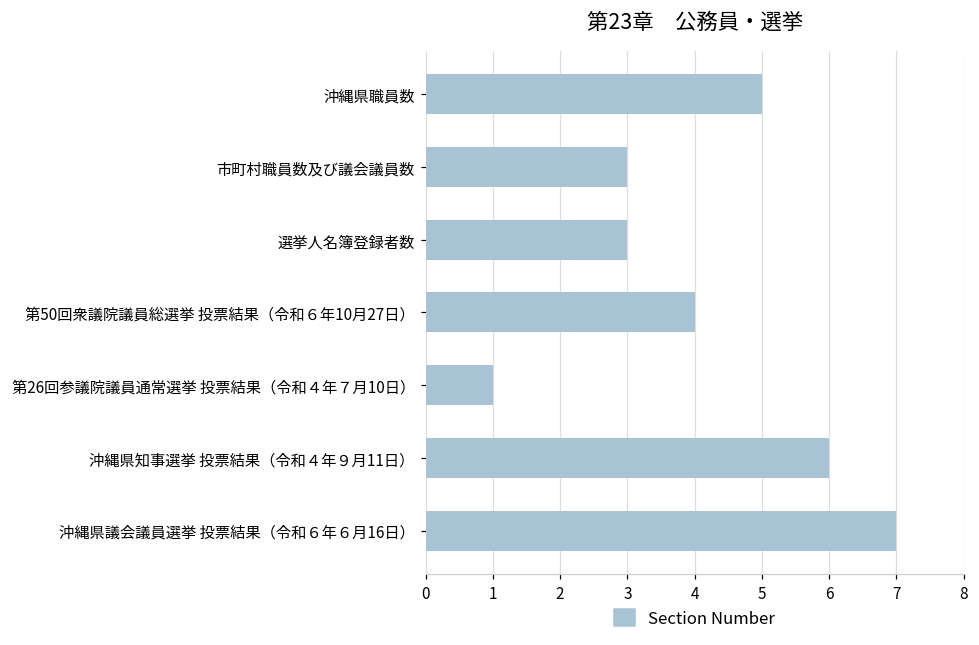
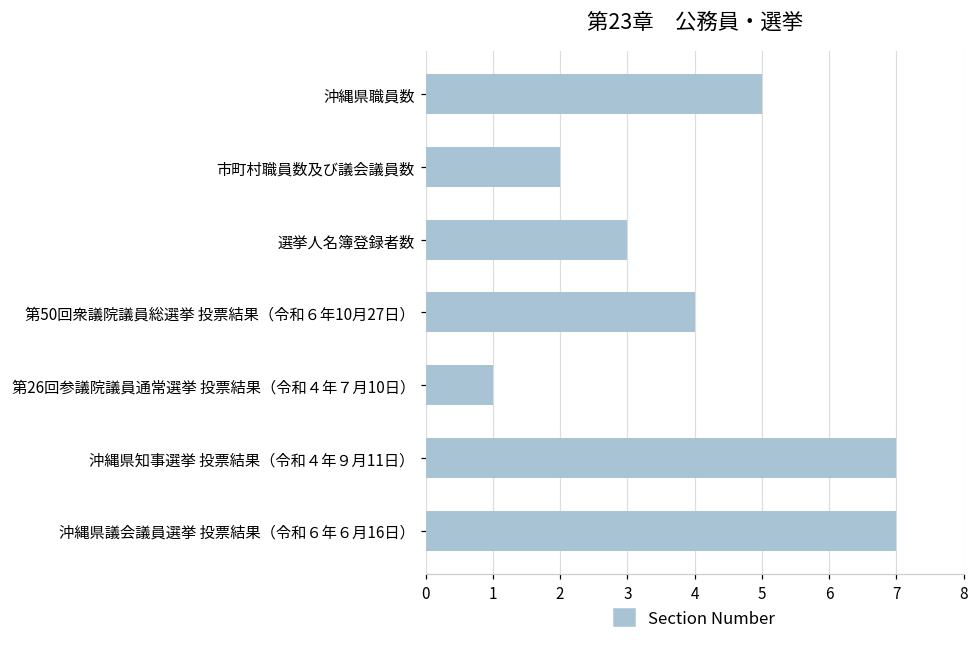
市町村職員数及び議会議員数: 3 -> 2
沖縄県知事選挙 投票結果（令和４年９月11日）: 6 -> 7
